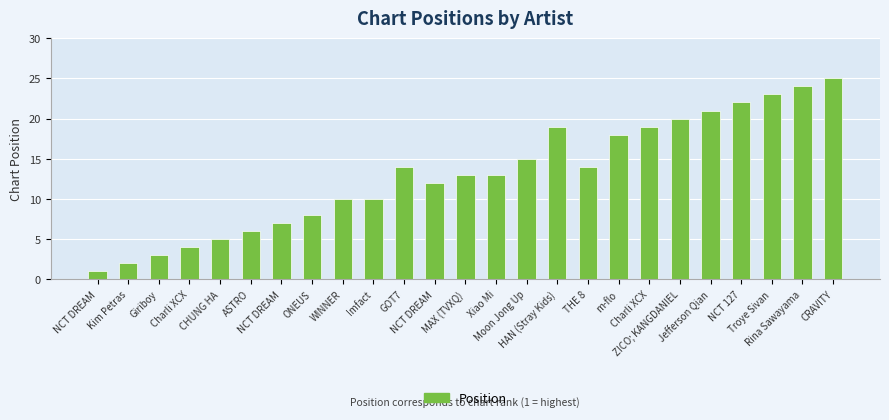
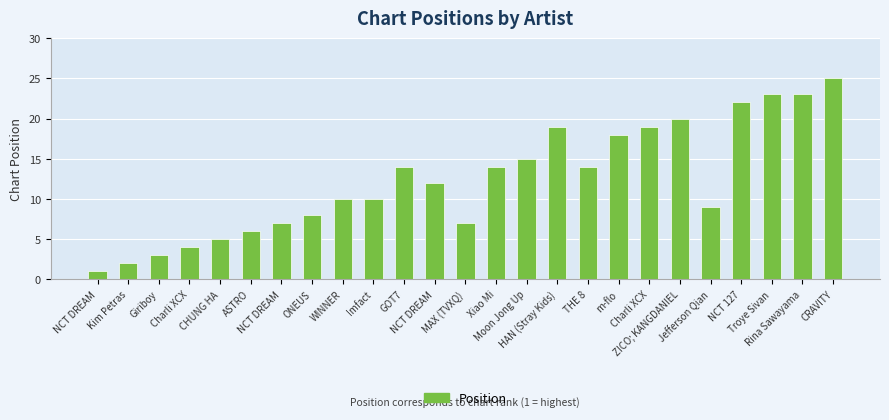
MAX (TVXQ): 13 -> 7
Xiao Mi: 13 -> 14
Jefferson Qian: 21 -> 9
Rina Sawayama: 24 -> 23
